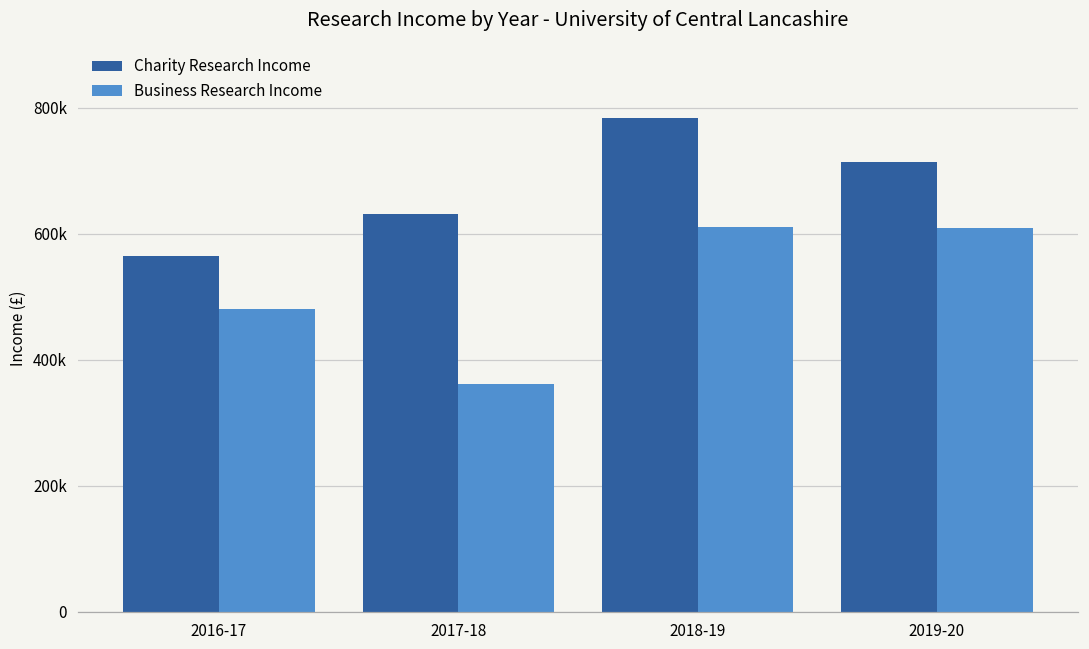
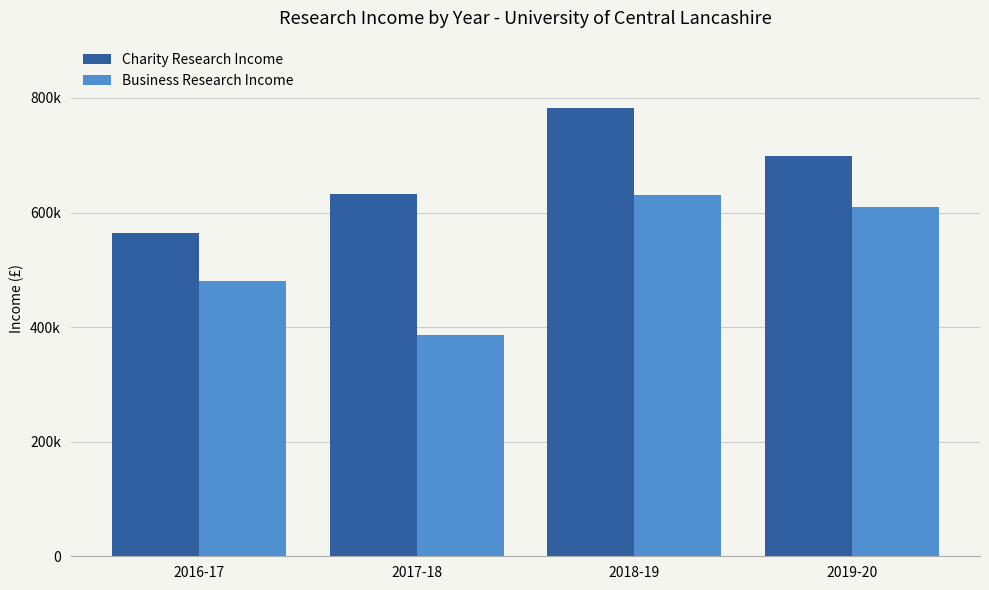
Business Research Income, 2017-18: 360000 -> 390000
Business Research Income, 2018-19: 610000 -> 630000
Charity Research Income, 2019-20: 710000 -> 700000
